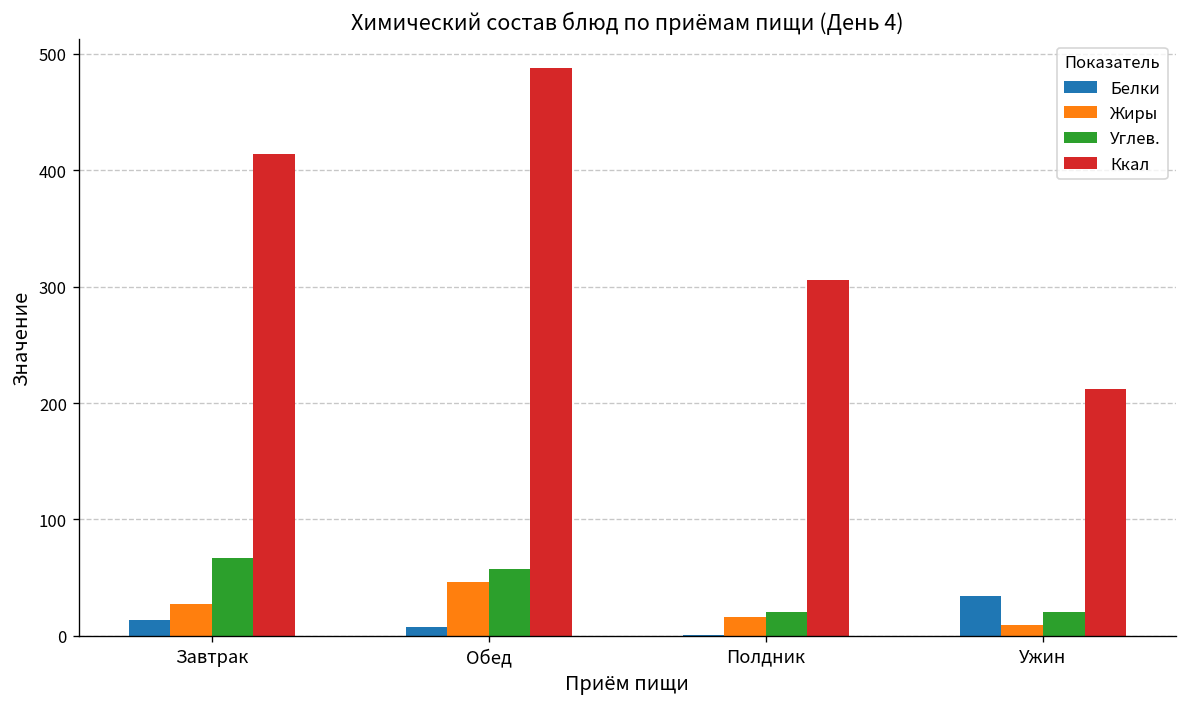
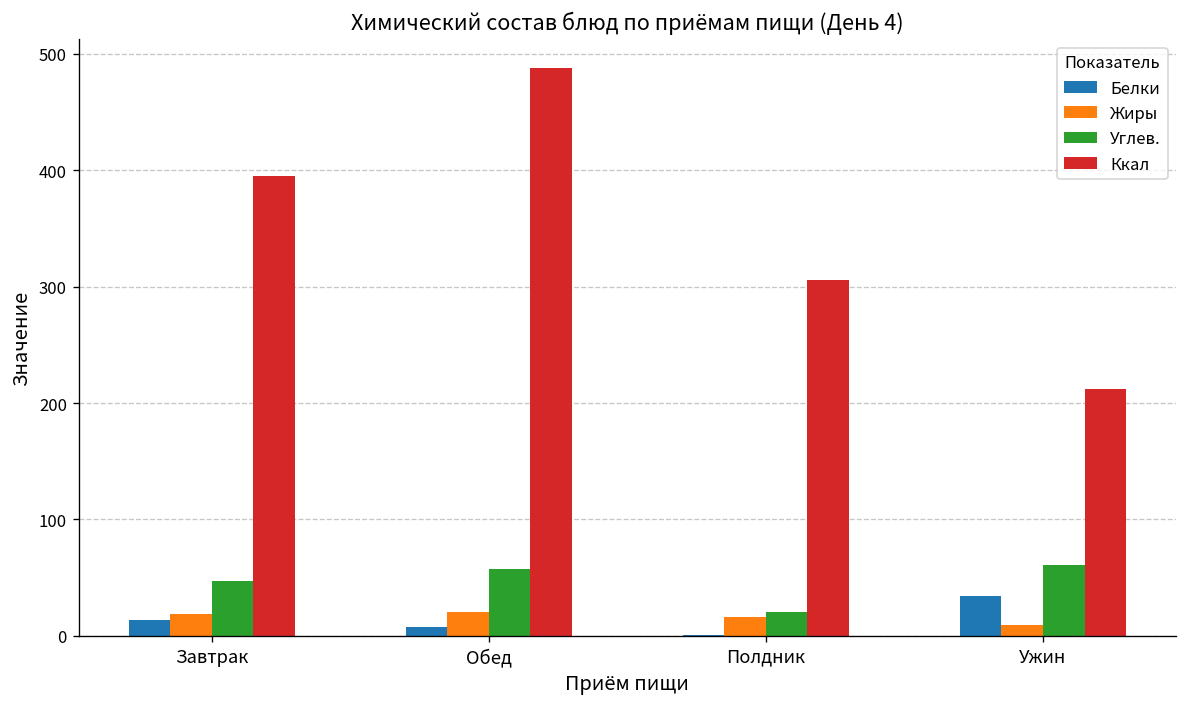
Жиры, Завтрак: 30 -> 20
Углев., Завтрак: 70 -> 50
Ккал, Завтрак: 410 -> 400
Жиры, Обед: 50 -> 20
Углев., Ужин: 20 -> 60
